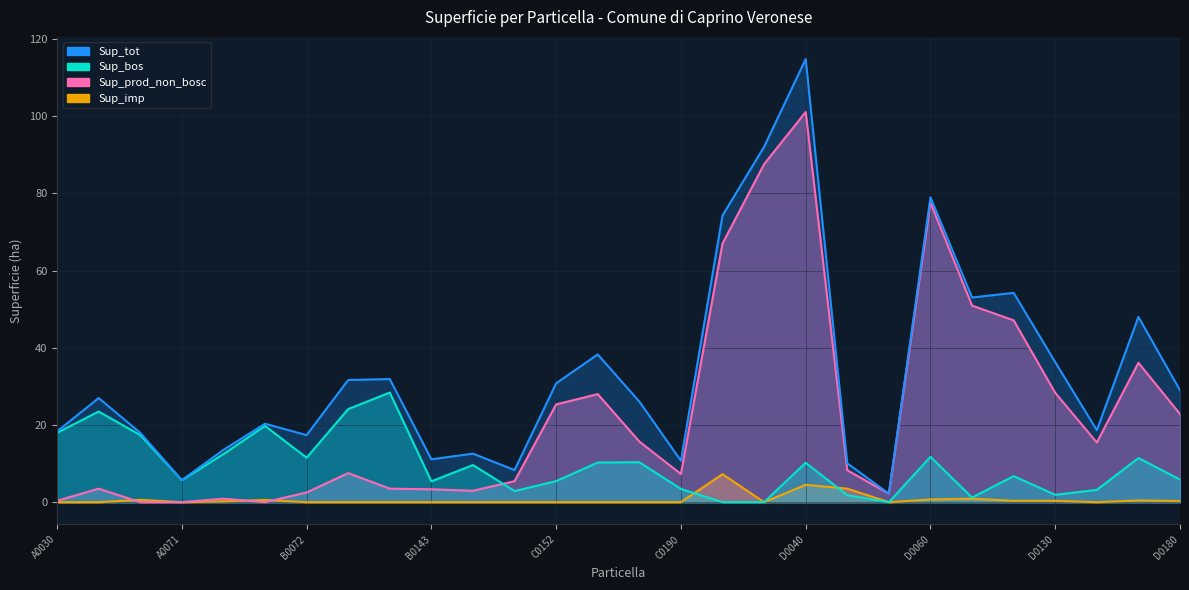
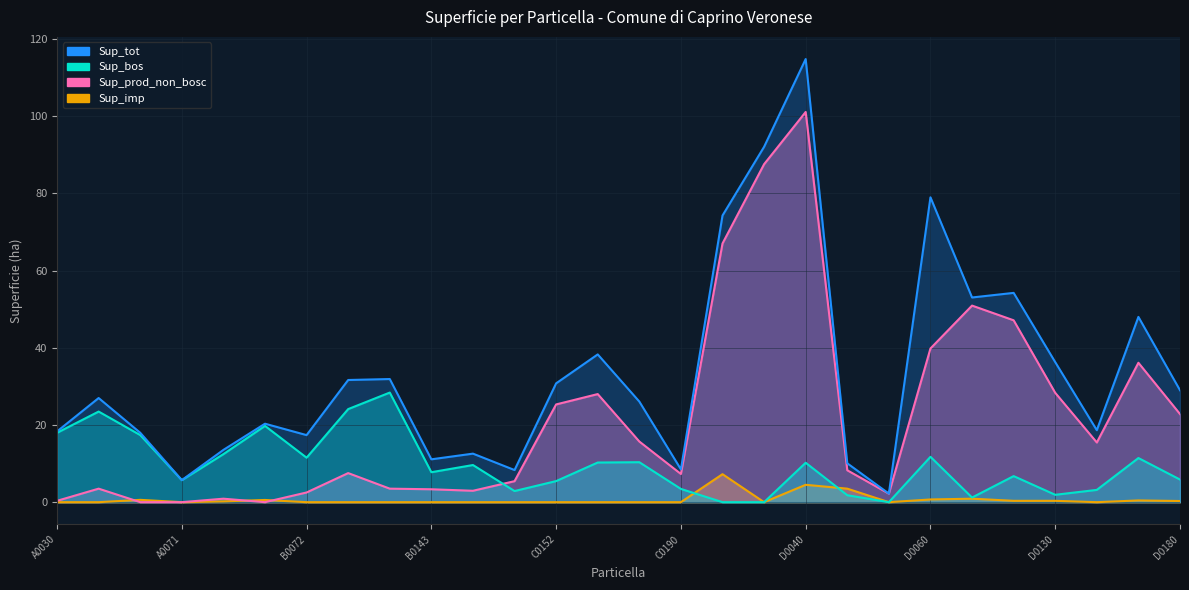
Sup_bos, B0143: 5 -> 8
Sup_tot, C0190: 11 -> 9
Sup_prod_non_bosc, D0060: 78 -> 40
